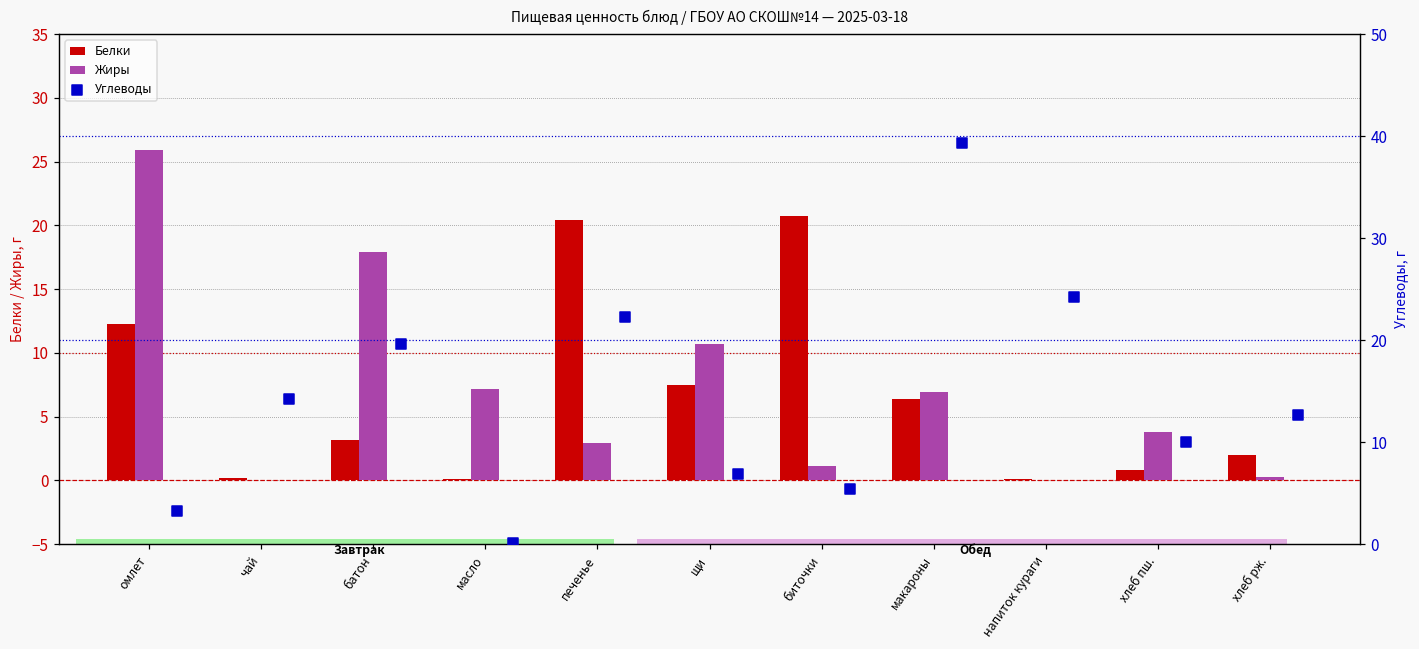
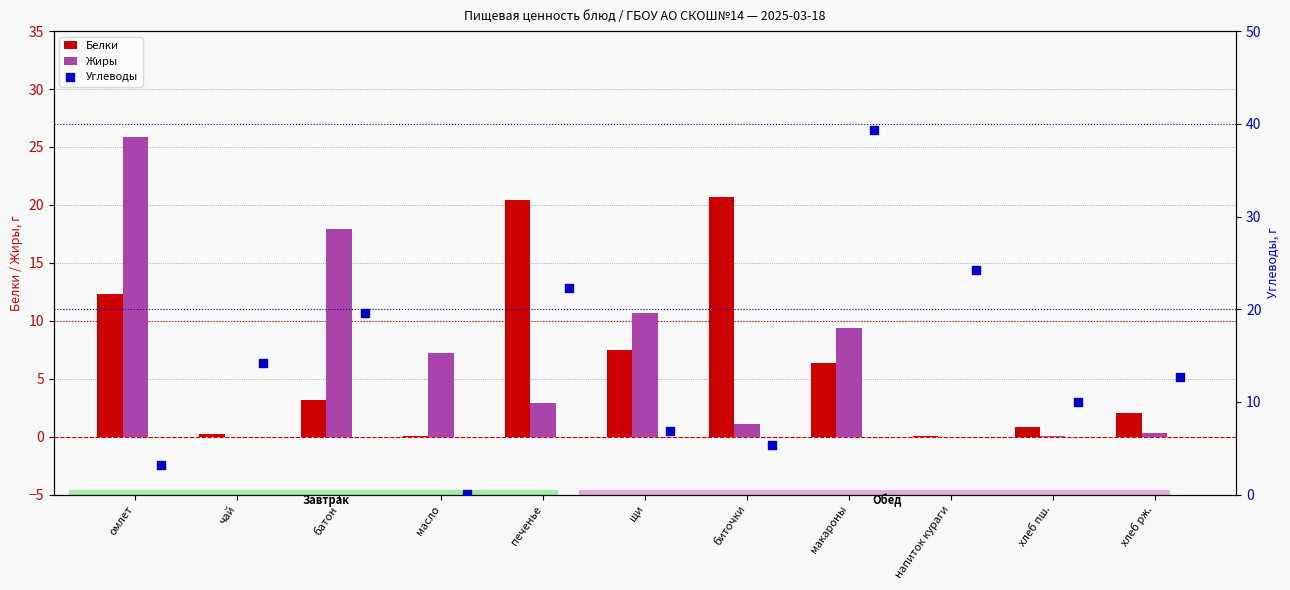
Жиры, макароны: 6.9 -> 9.4
Жиры, хлеб пш.: 3.8 -> 0.1
